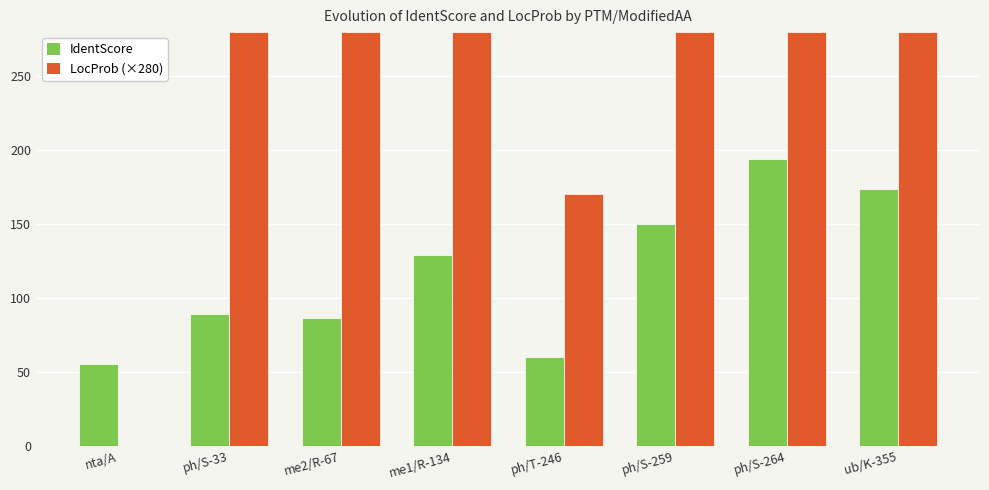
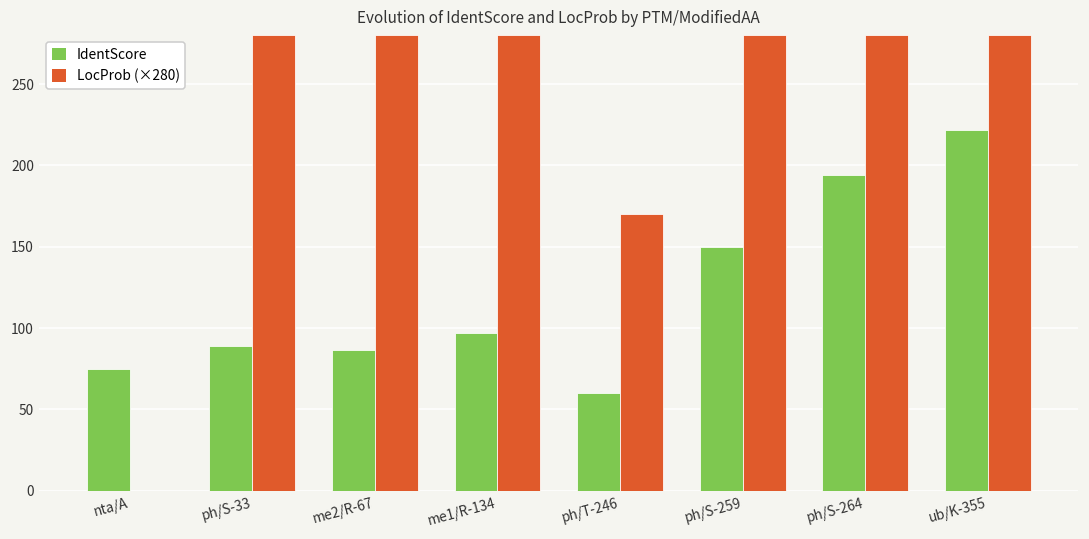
IdentScore, nta/A: 56 -> 75
IdentScore, me1/R-134: 129 -> 97
IdentScore, ub/K-355: 174 -> 222
